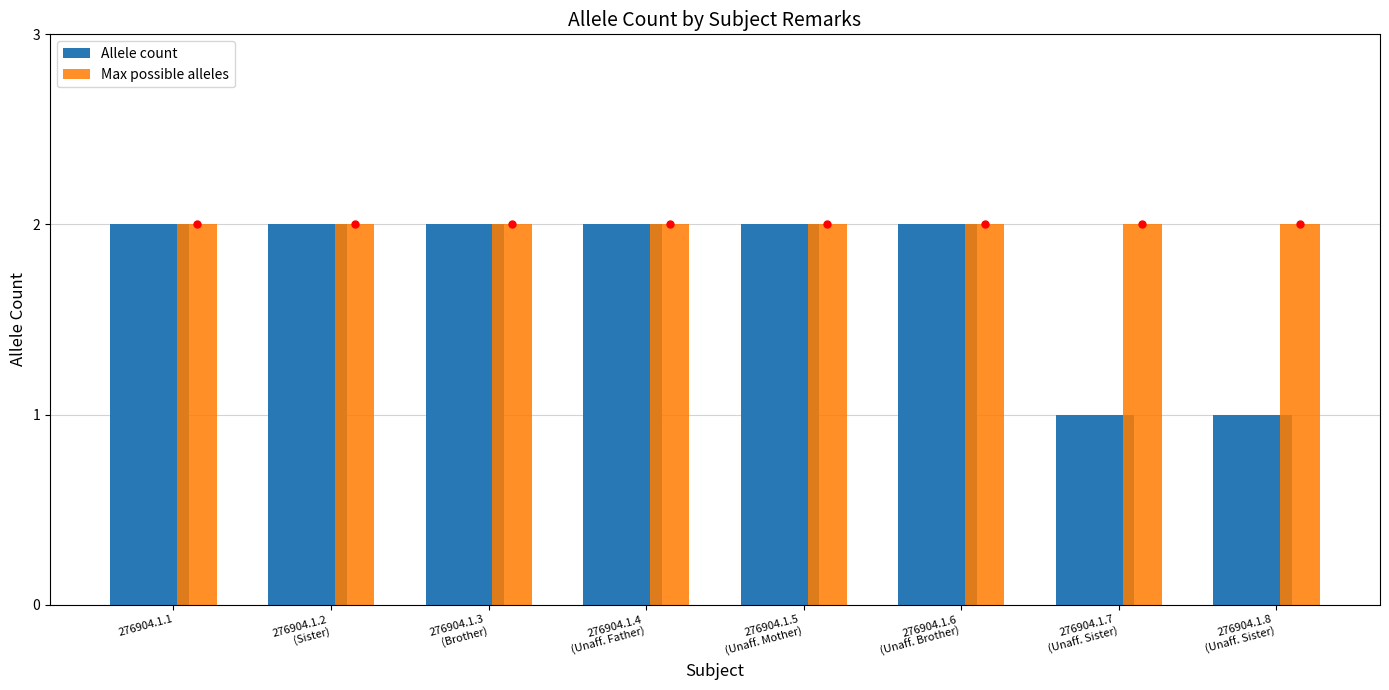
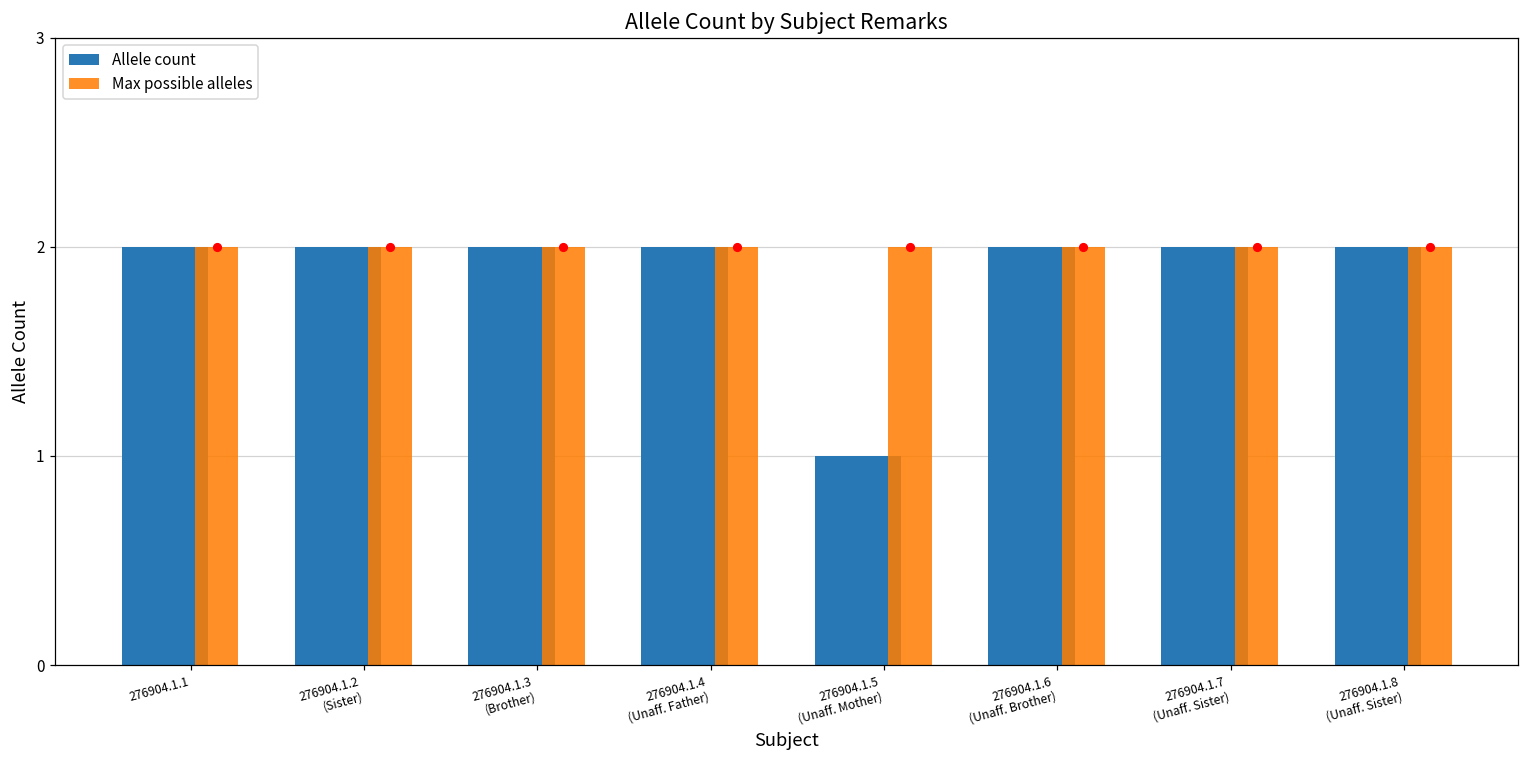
Allele count, 276904.1.5 (Unaff. Mother): 2 -> 1
Allele count, 276904.1.7 (Unaff. Sister): 1 -> 2
Allele count, 276904.1.8 (Unaff. Sister): 1 -> 2
